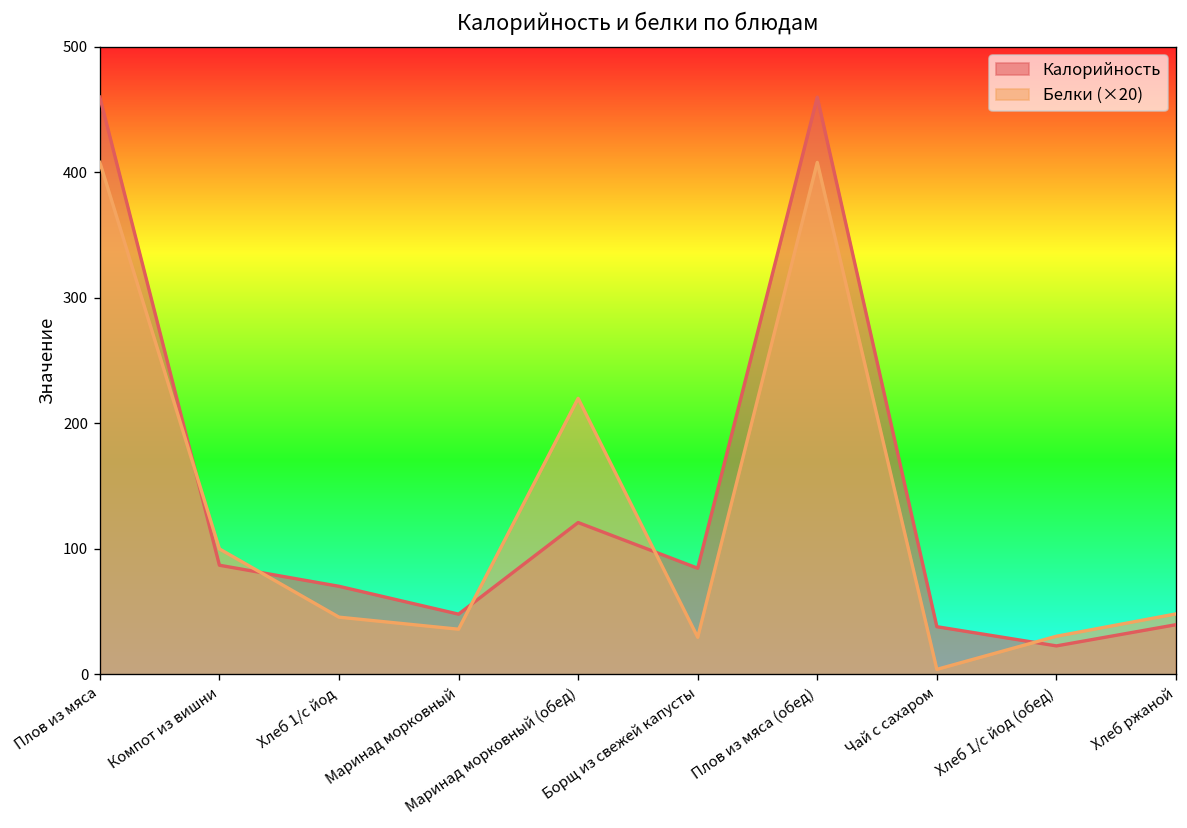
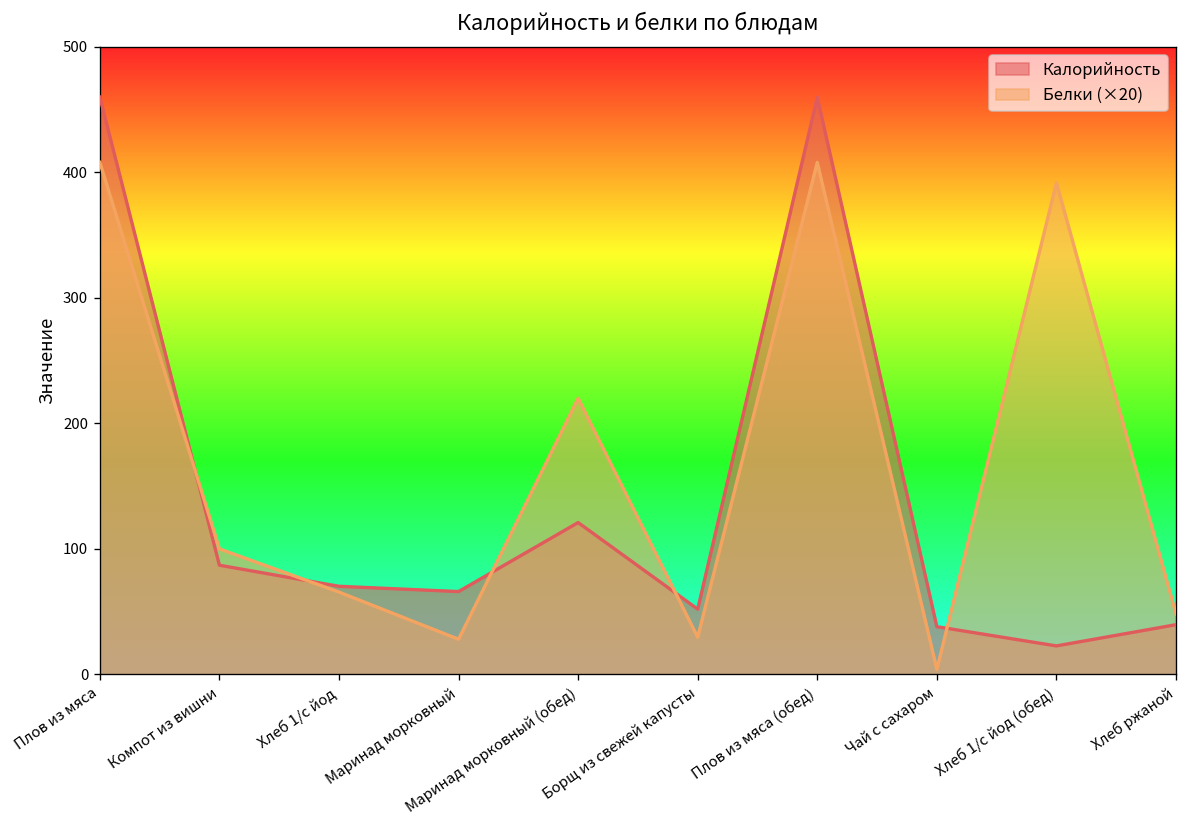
Белки (×20), Хлеб 1/с йод: 46 -> 66
Калорийность, Маринад морковный: 48 -> 66
Белки (×20), Маринад морковный: 36 -> 28
Калорийность, Борщ из свежей капусты: 85 -> 52
Белки (×20), Хлеб 1/с йод (обед): 30 -> 392
